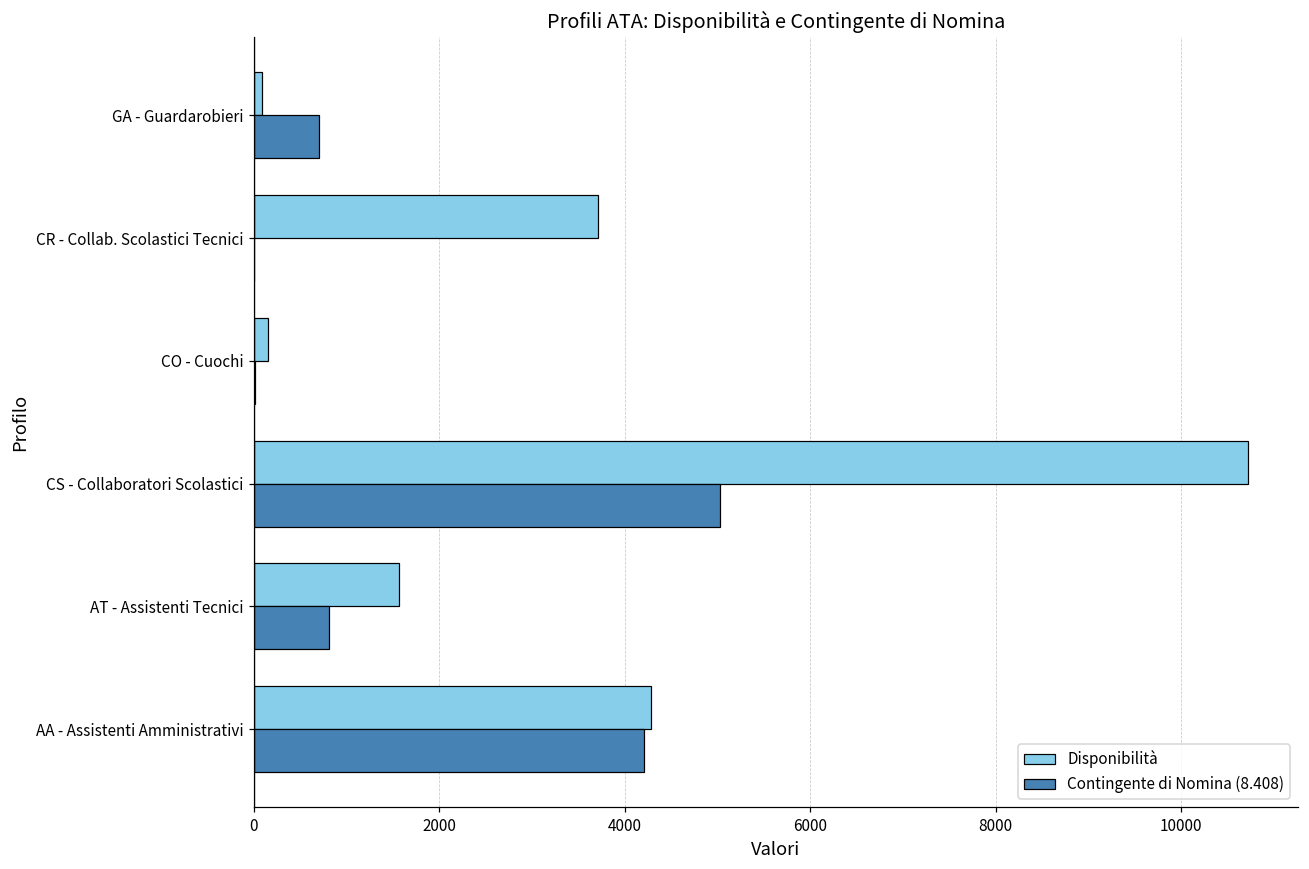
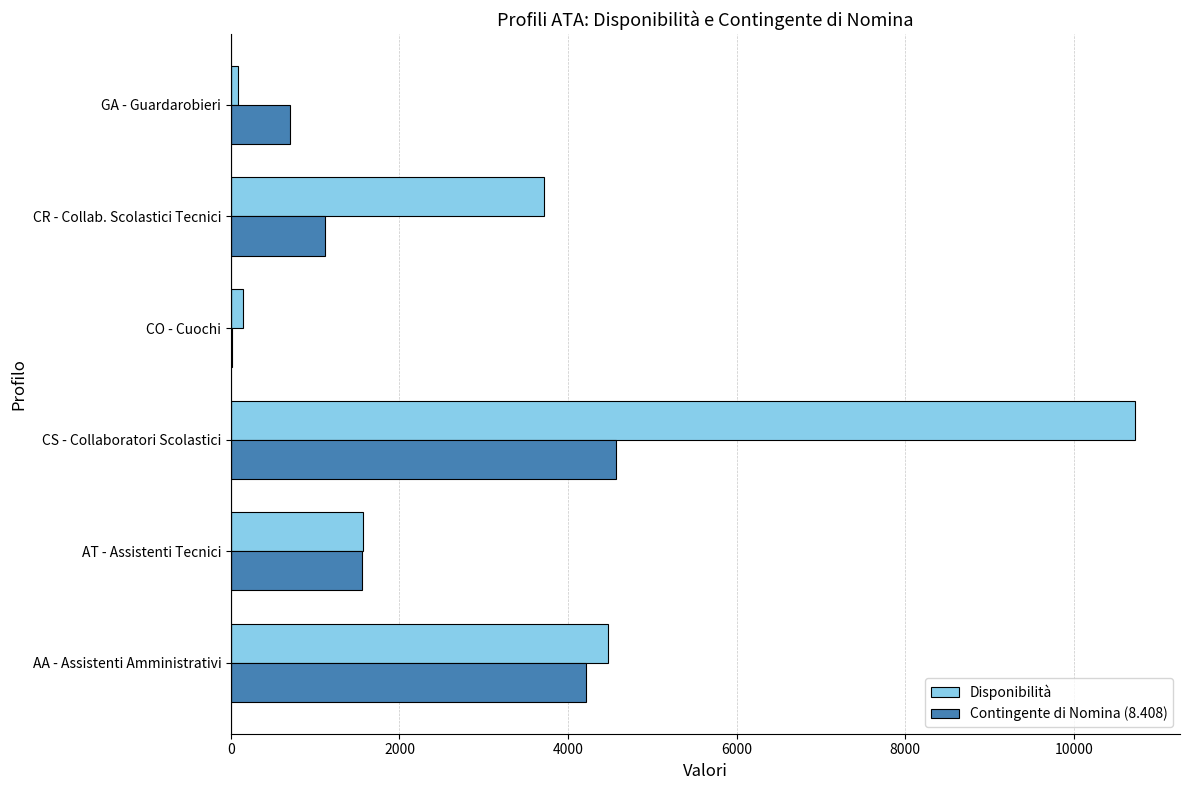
Contingente di Nomina (8.408), CR - Collab. Scolastici Tecnici: 0 -> 1100
Contingente di Nomina (8.408), CS - Collaboratori Scolastici: 5000 -> 4600
Contingente di Nomina (8.408), AT - Assistenti Tecnici: 800 -> 1600
Disponibilità, AA - Assistenti Amministrativi: 4300 -> 4500
